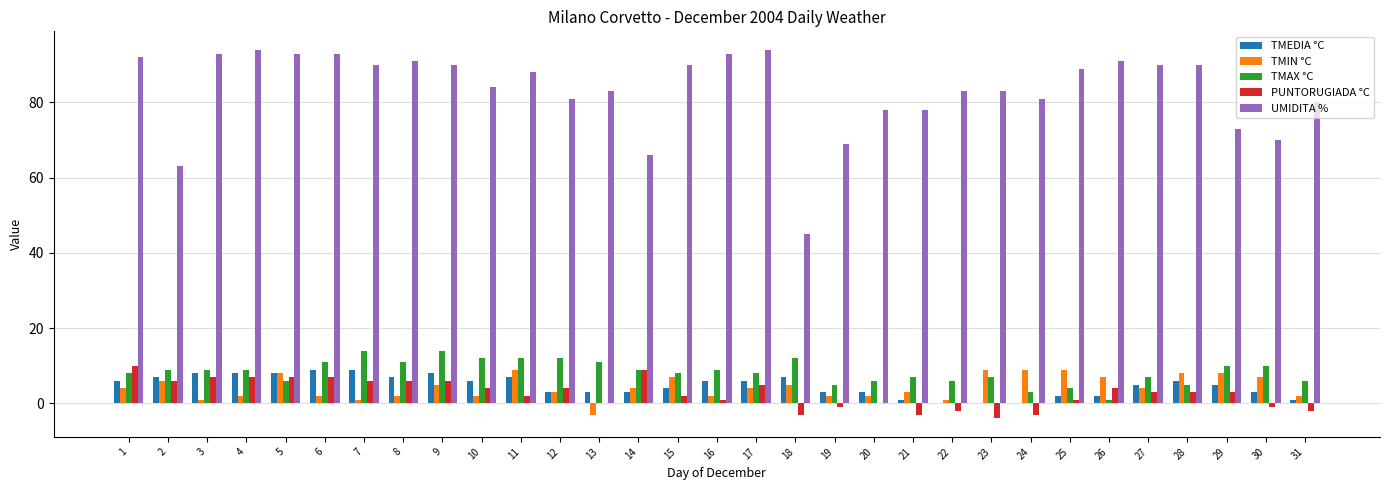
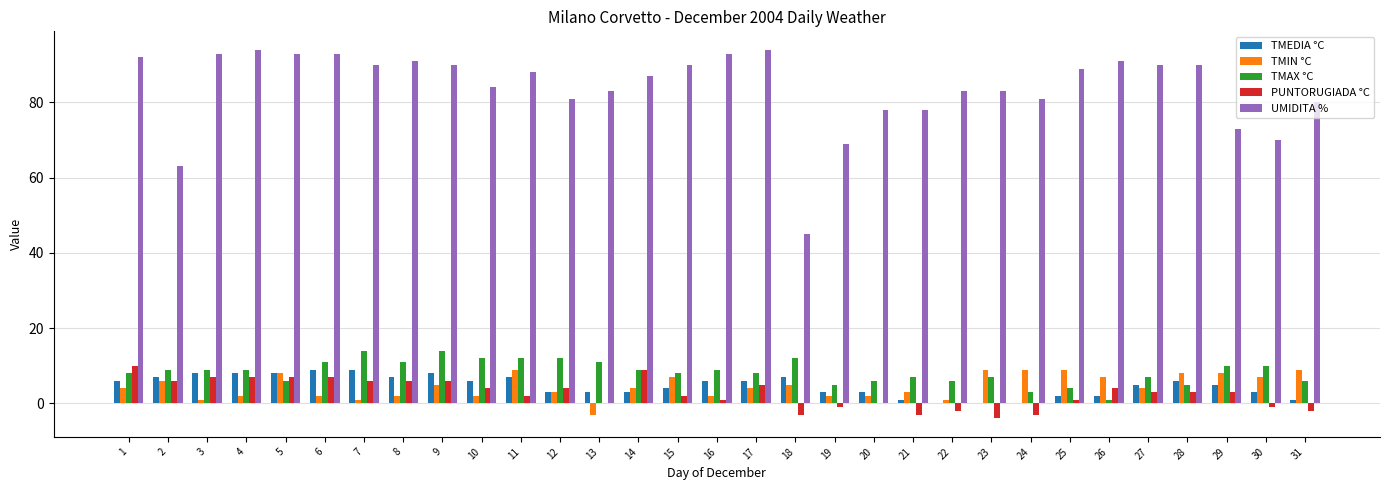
UMIDITA %, 14: 66 -> 87
TMIN °C, 31: 2 -> 9
